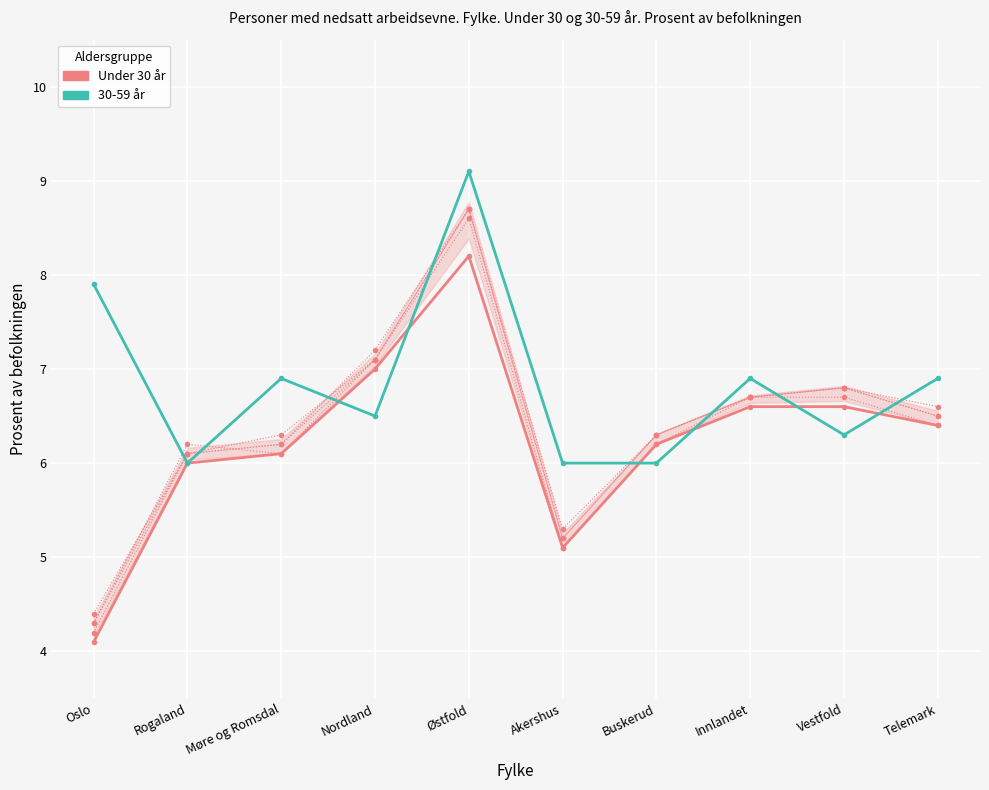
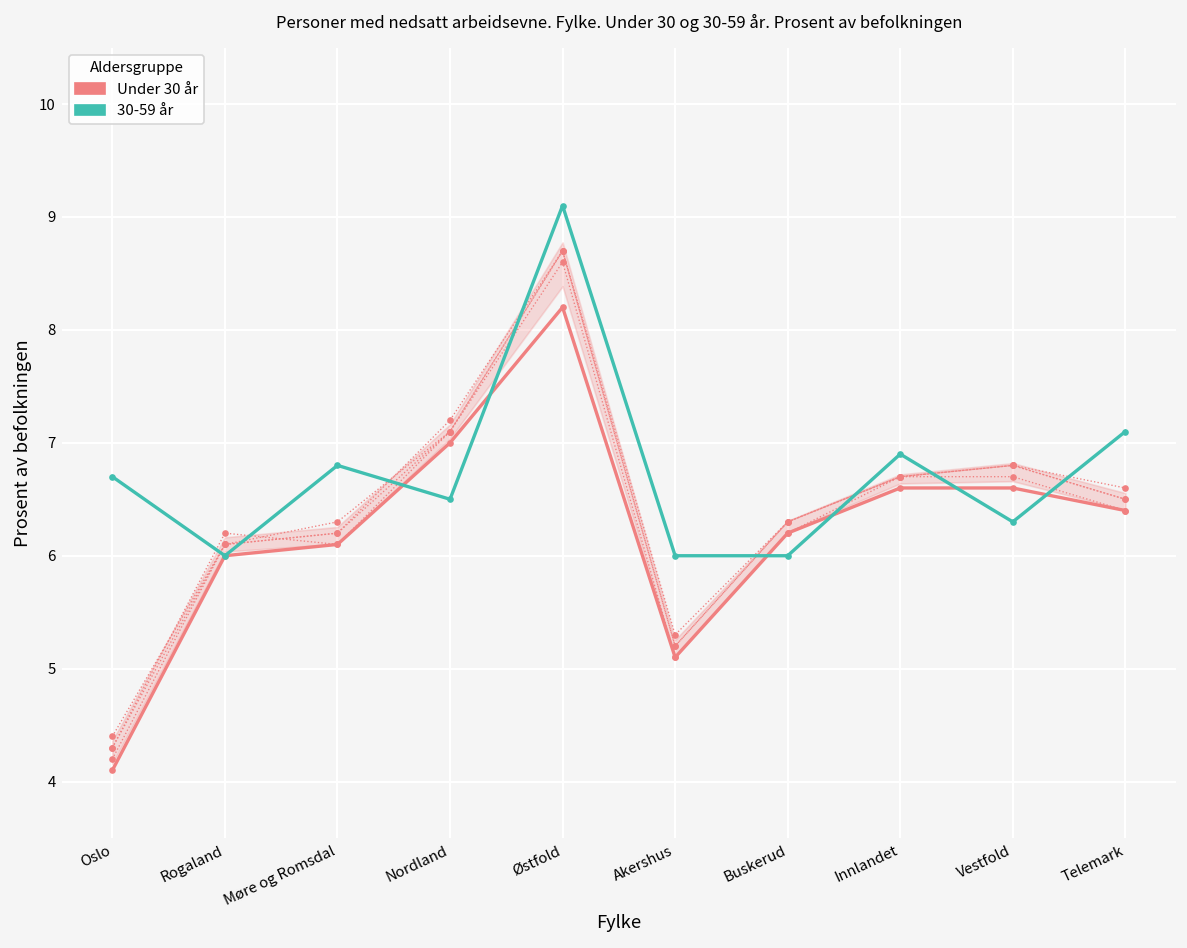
30-59 år, Oslo: 7.9 -> 6.7
30-59 år, Møre og Romsdal: 6.9 -> 6.8
30-59 år, Telemark: 6.9 -> 7.1
